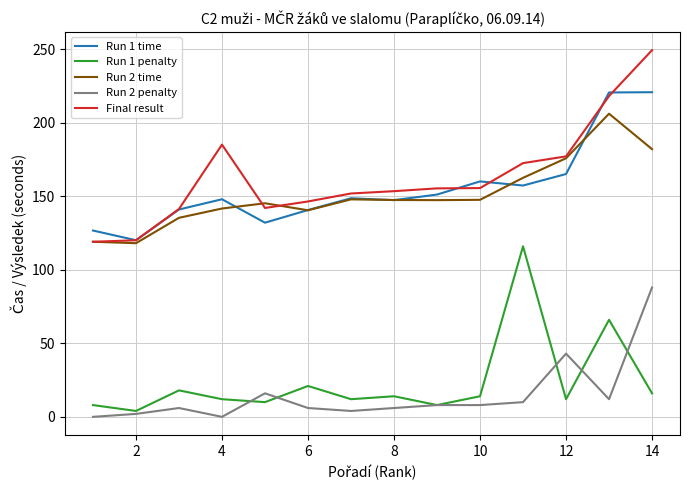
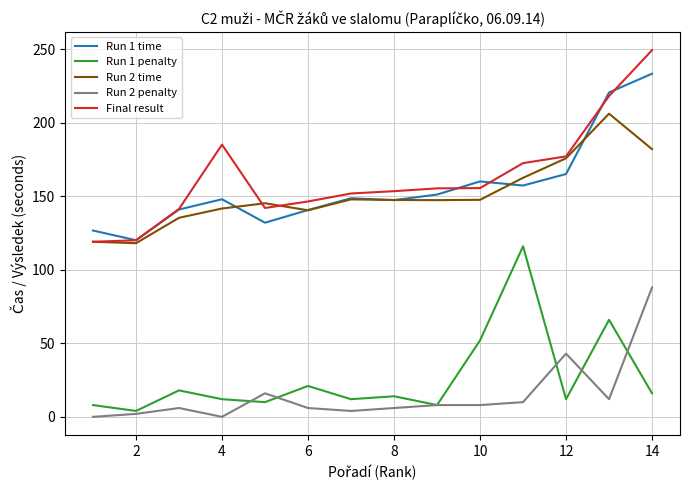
Run 1 penalty, 10: 14 -> 52
Run 1 time, 14: 221 -> 233
